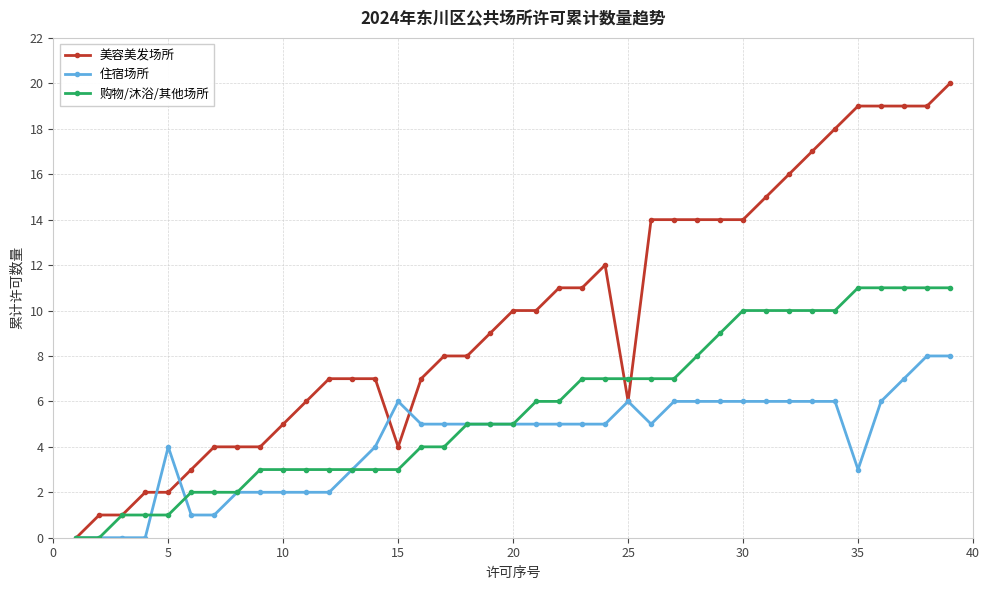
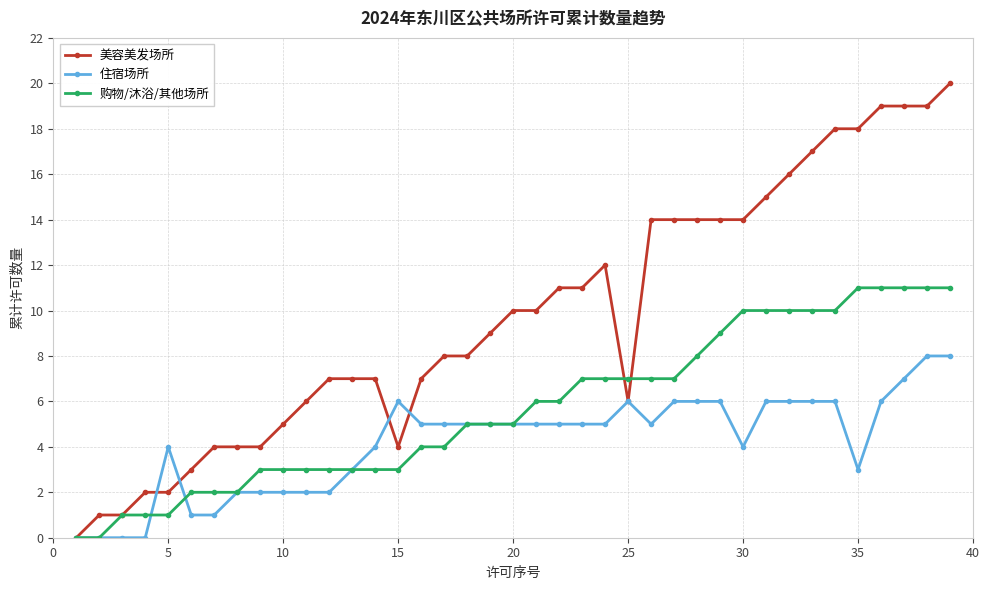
住宿场所, 30: 6 -> 4
美容美发场所, 35: 19 -> 18
